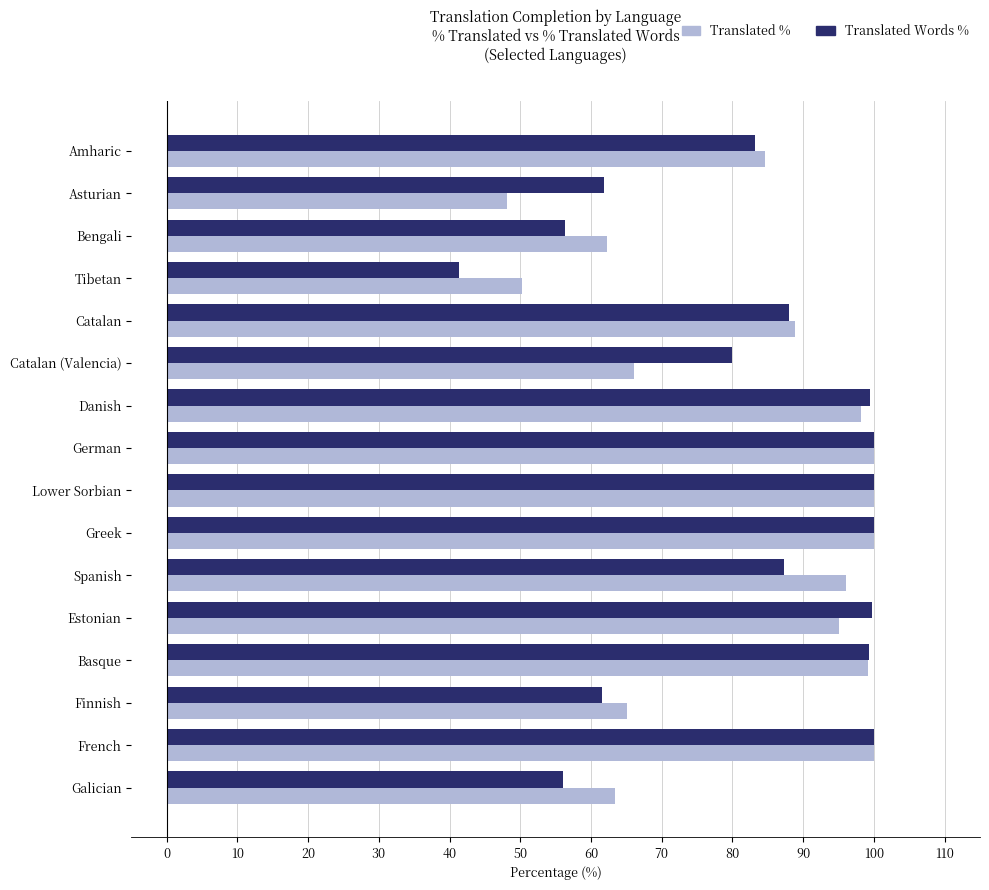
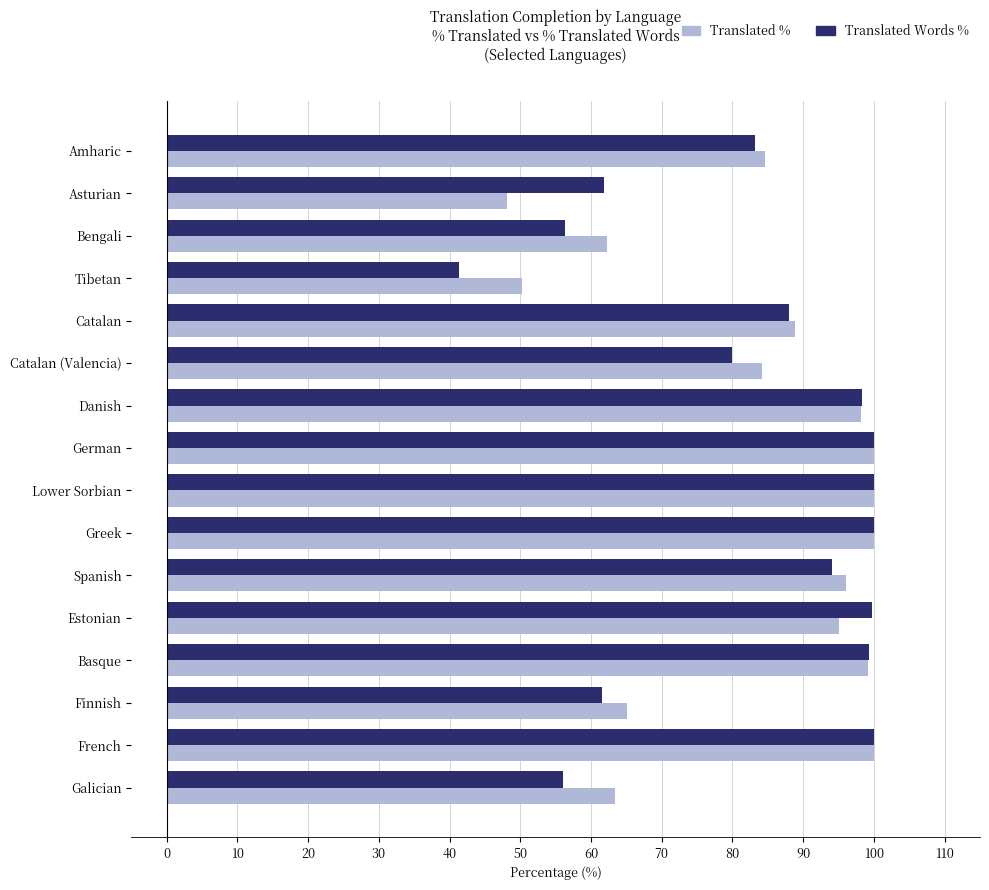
Translated %, Catalan (Valencia): 66 -> 84
Translated Words %, Danish: 100 -> 98
Translated Words %, Spanish: 87 -> 94
